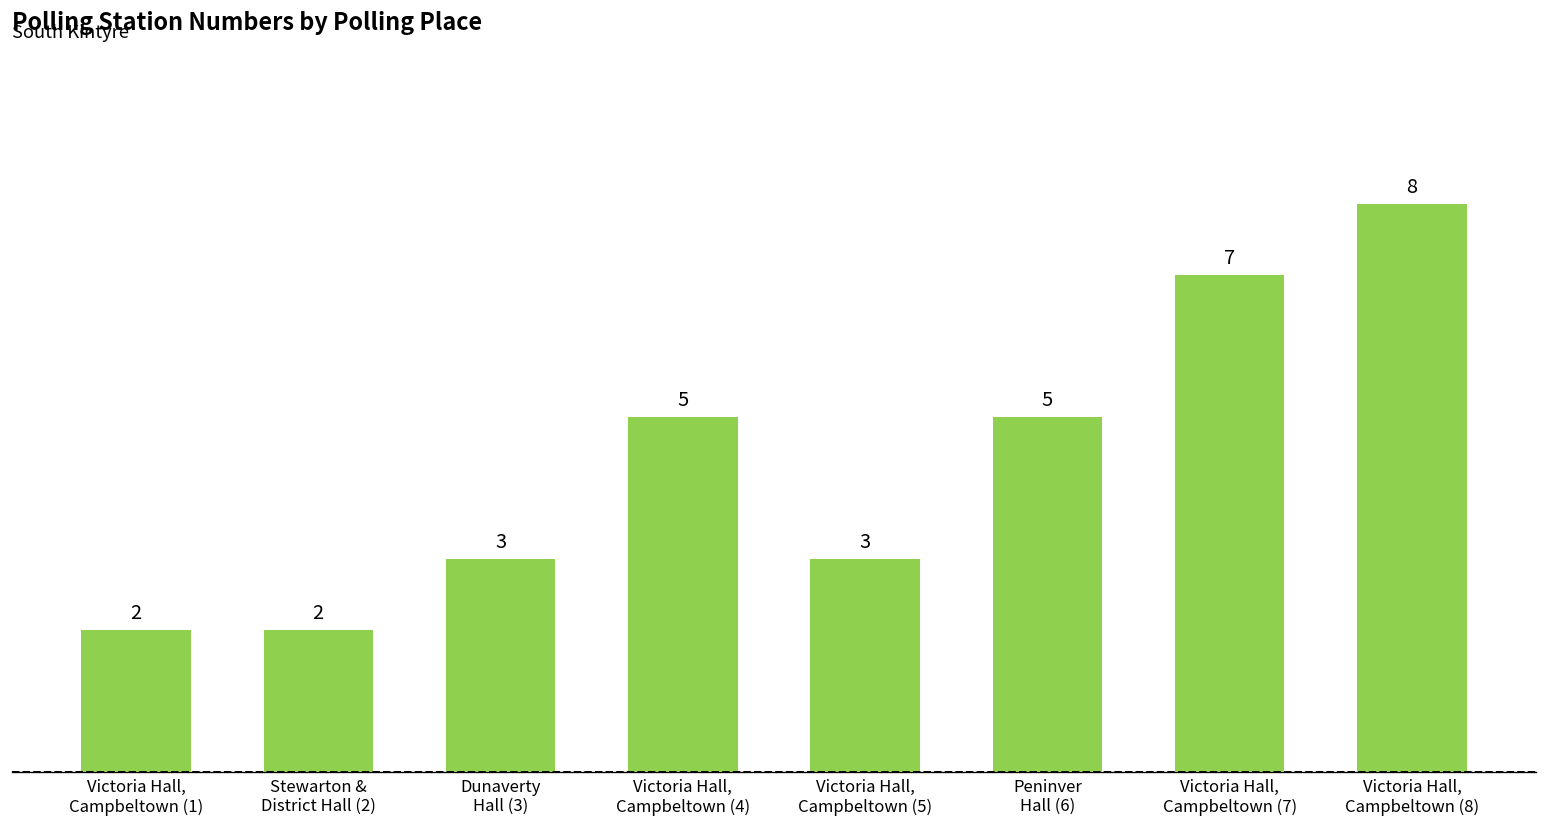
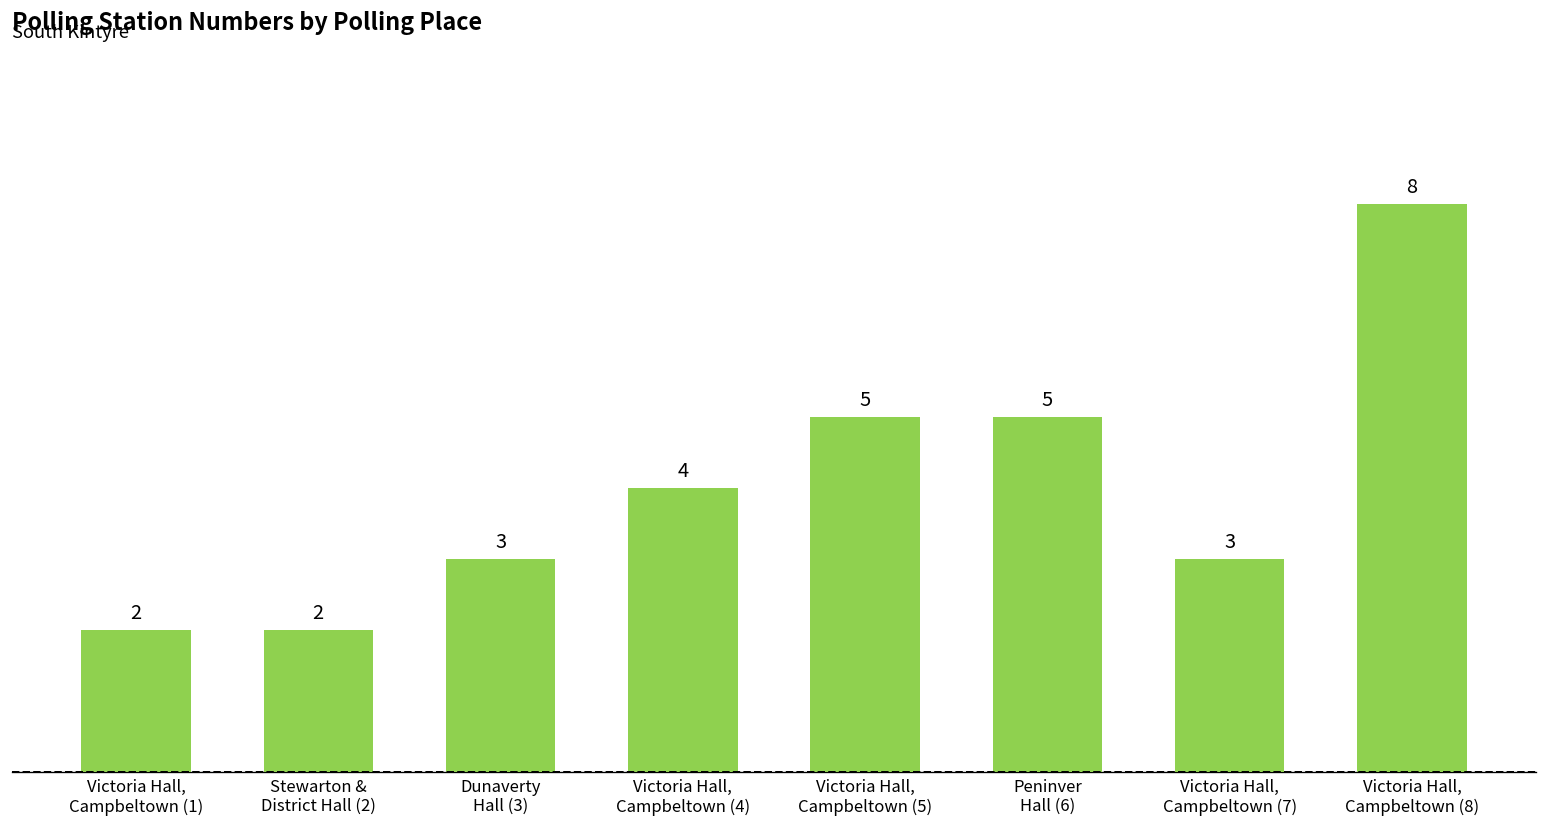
Victoria Hall, Campbeltown (4): 5 -> 4
Victoria Hall, Campbeltown (5): 3 -> 5
Victoria Hall, Campbeltown (7): 7 -> 3
